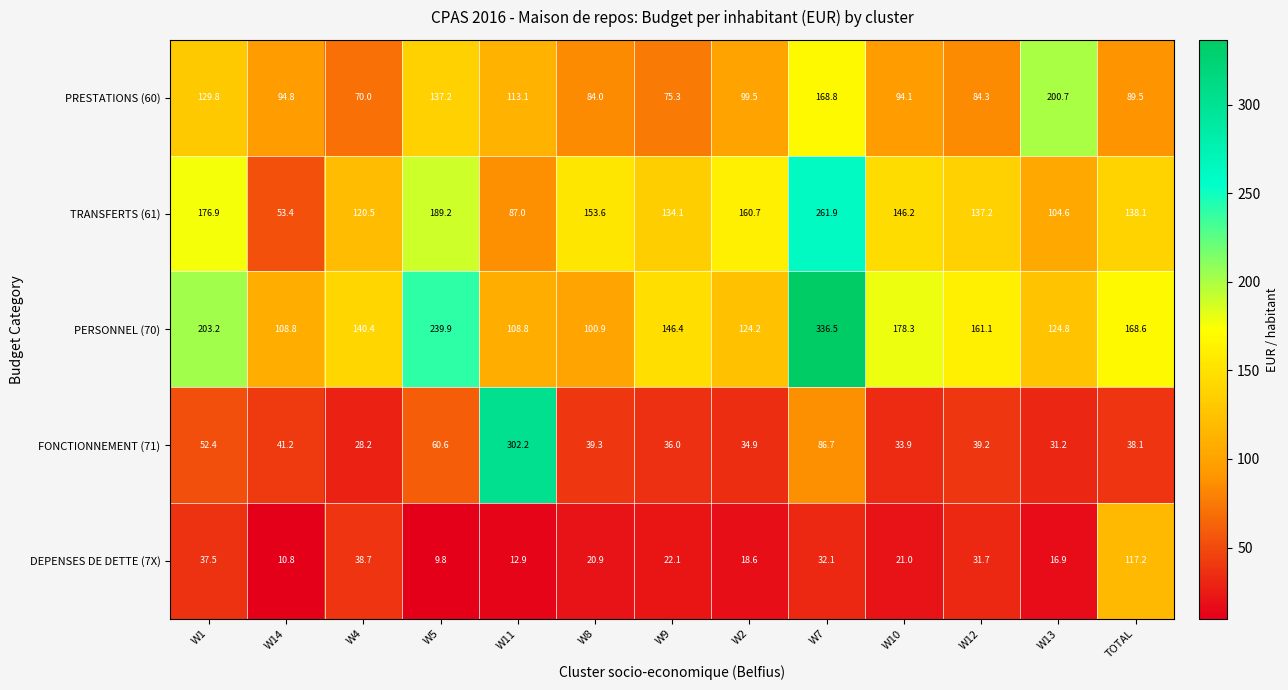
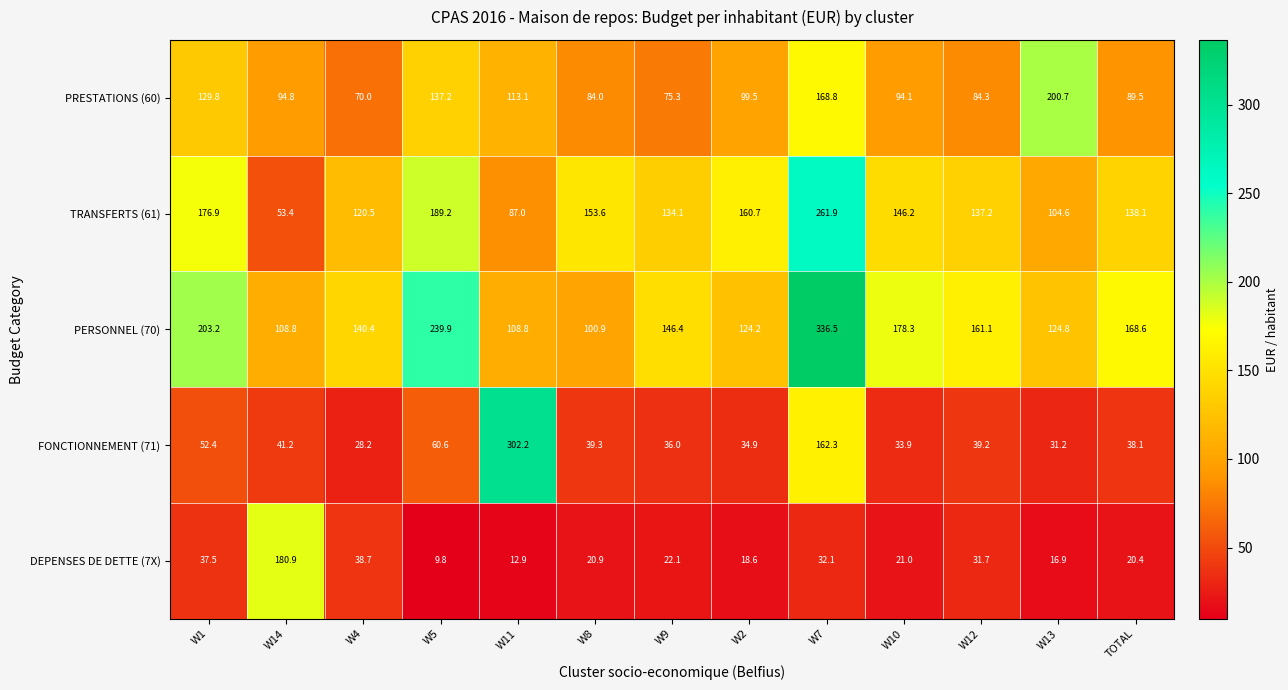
FONCTIONNEMENT (71), W7: 86.7 -> 162.3
DEPENSES DE DETTE (7X), W14: 10.8 -> 180.9
DEPENSES DE DETTE (7X), TOTAL: 117.2 -> 20.4
